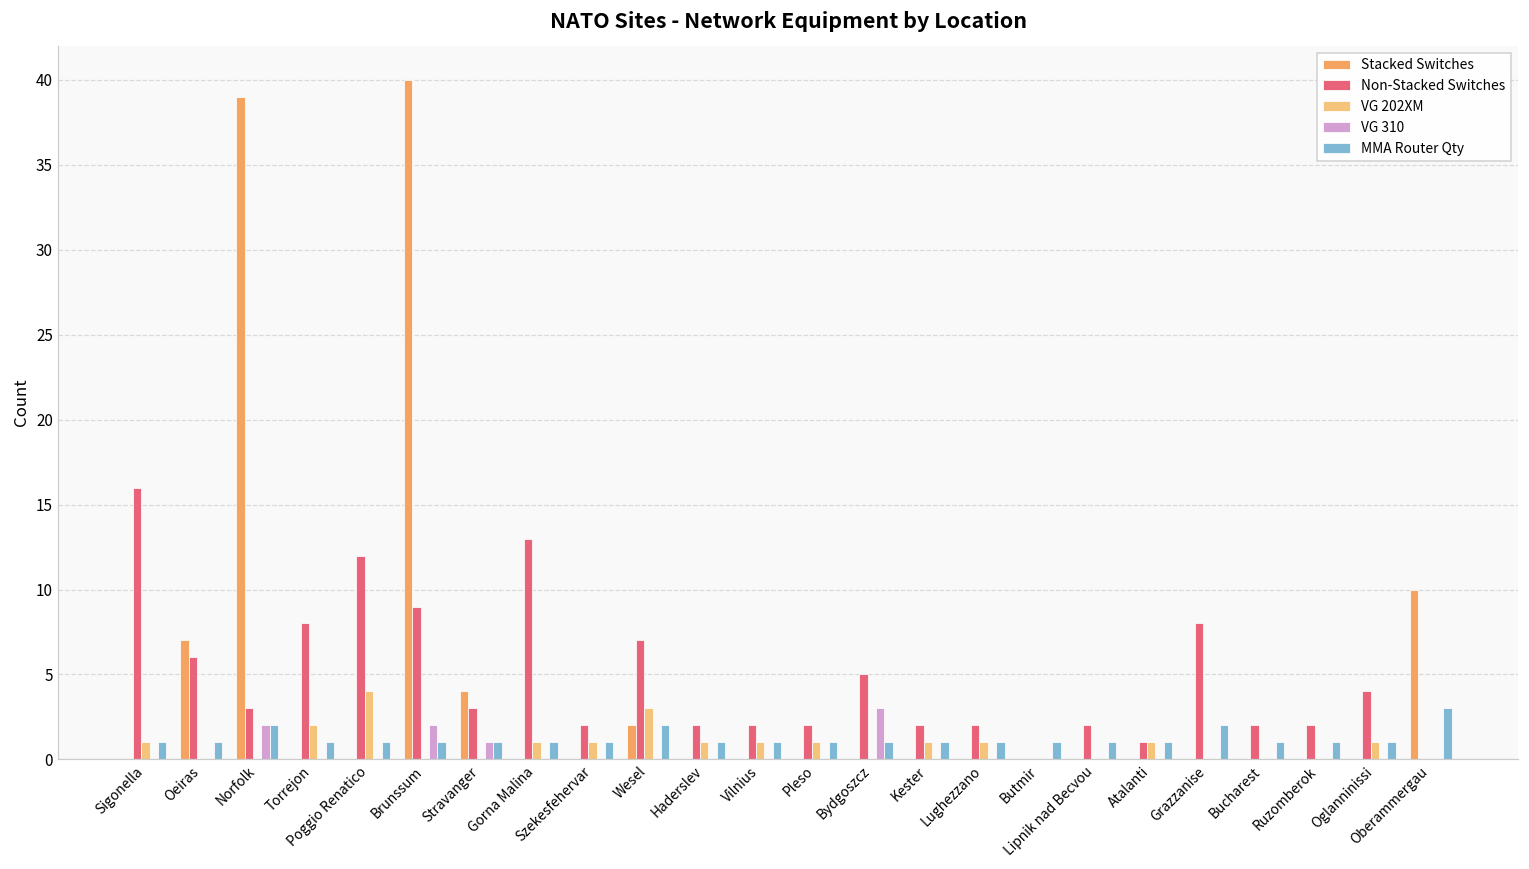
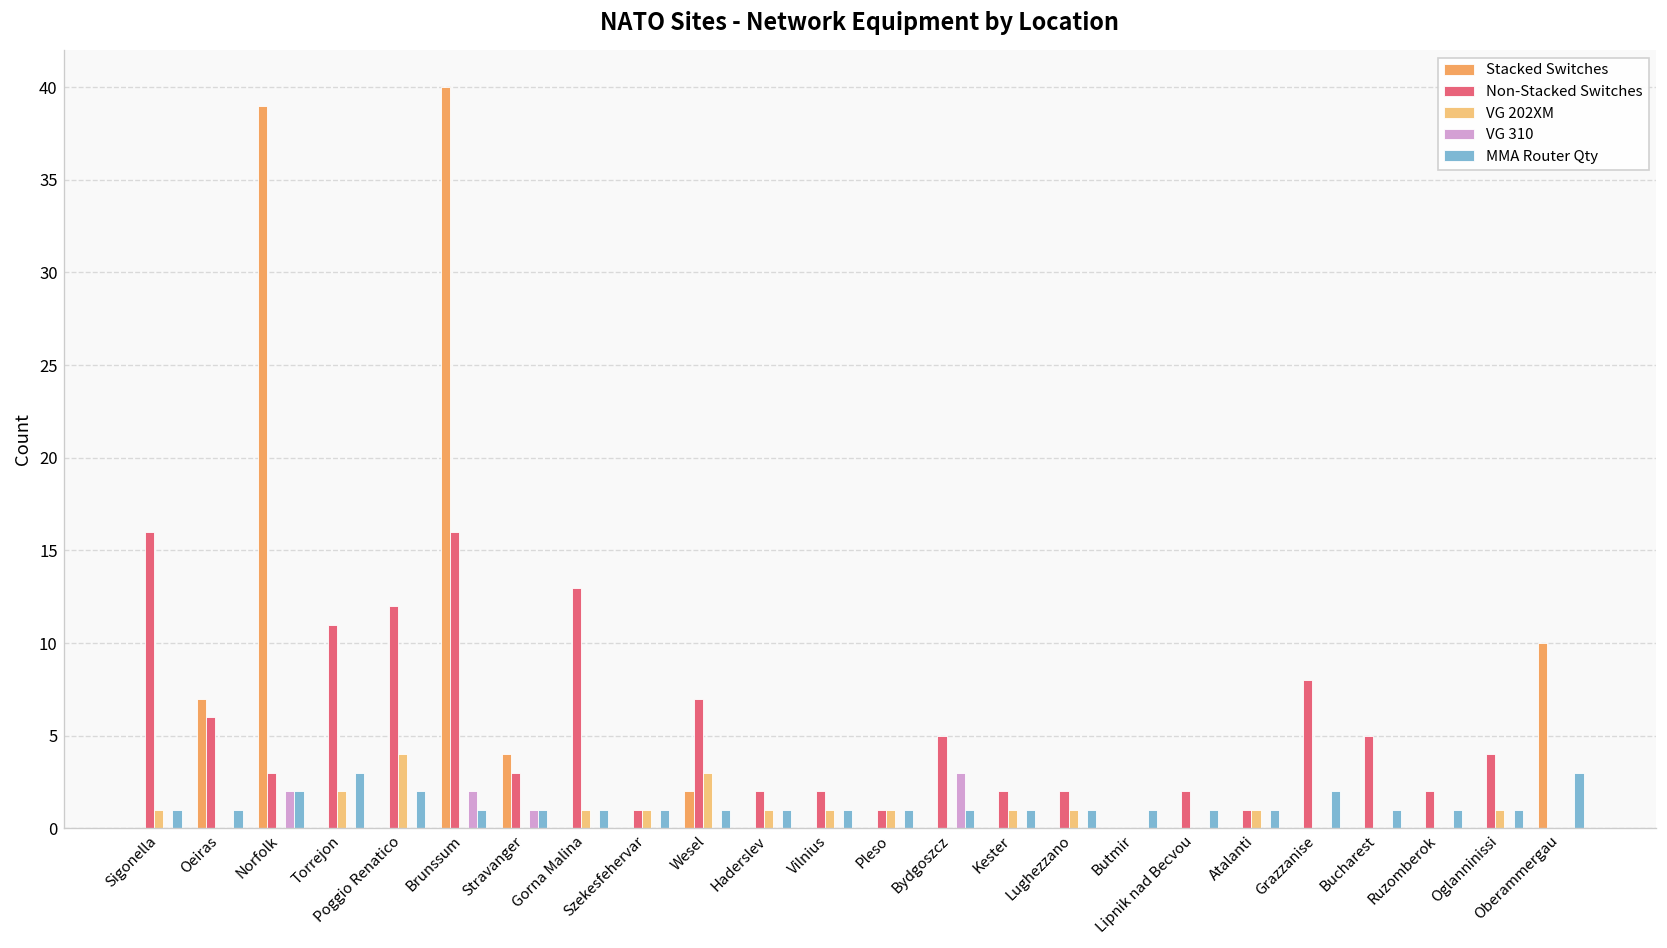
Non-Stacked Switches, Torrejon: 8 -> 11
MMA Router Qty, Torrejon: 1 -> 3
MMA Router Qty, Poggio Renatico: 1 -> 2
Non-Stacked Switches, Brunssum: 9 -> 16
Non-Stacked Switches, Szekesfehervar: 2 -> 1
MMA Router Qty, Wesel: 2 -> 1
Non-Stacked Switches, Pleso: 2 -> 1
Non-Stacked Switches, Bucharest: 2 -> 5
